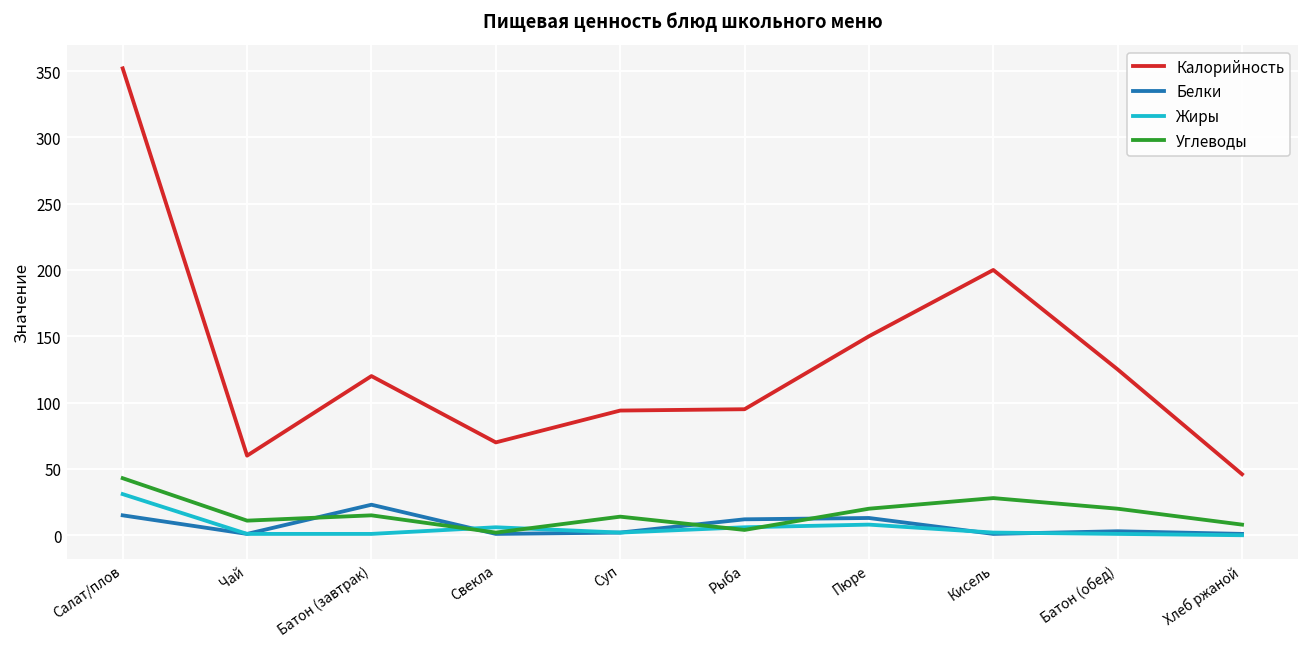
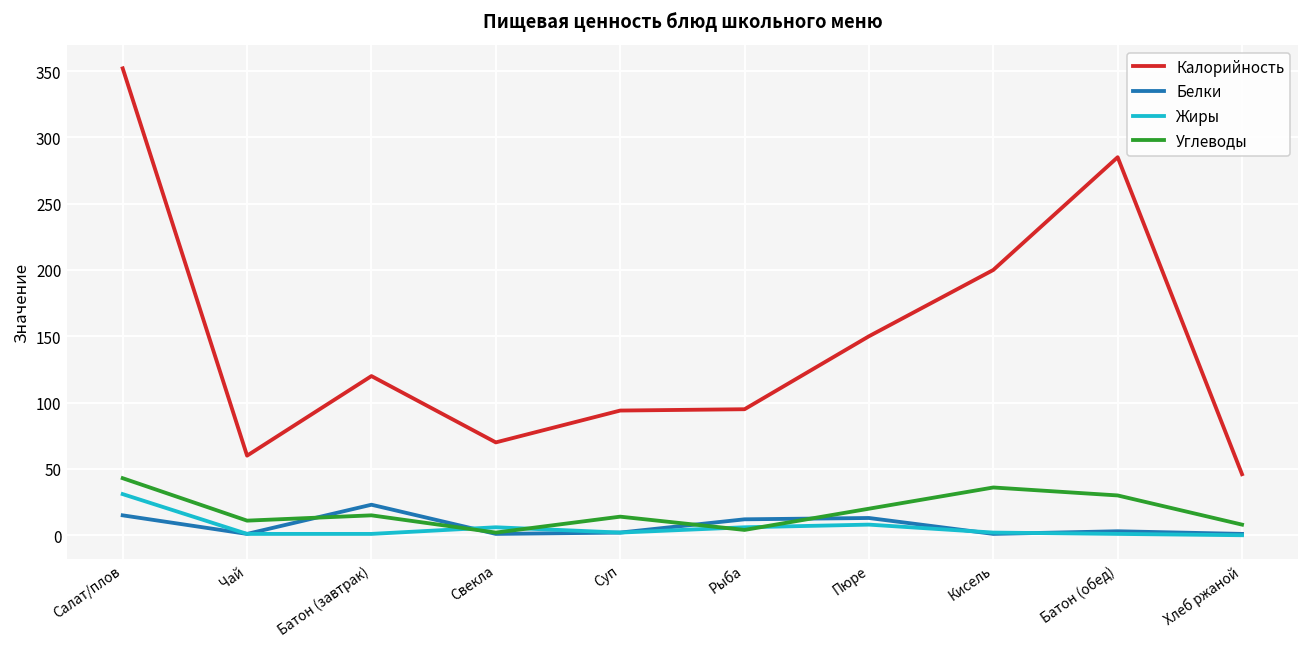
Углеводы, Кисель: 28 -> 36
Калорийность, Батон (обед): 125 -> 285
Углеводы, Батон (обед): 20 -> 30
